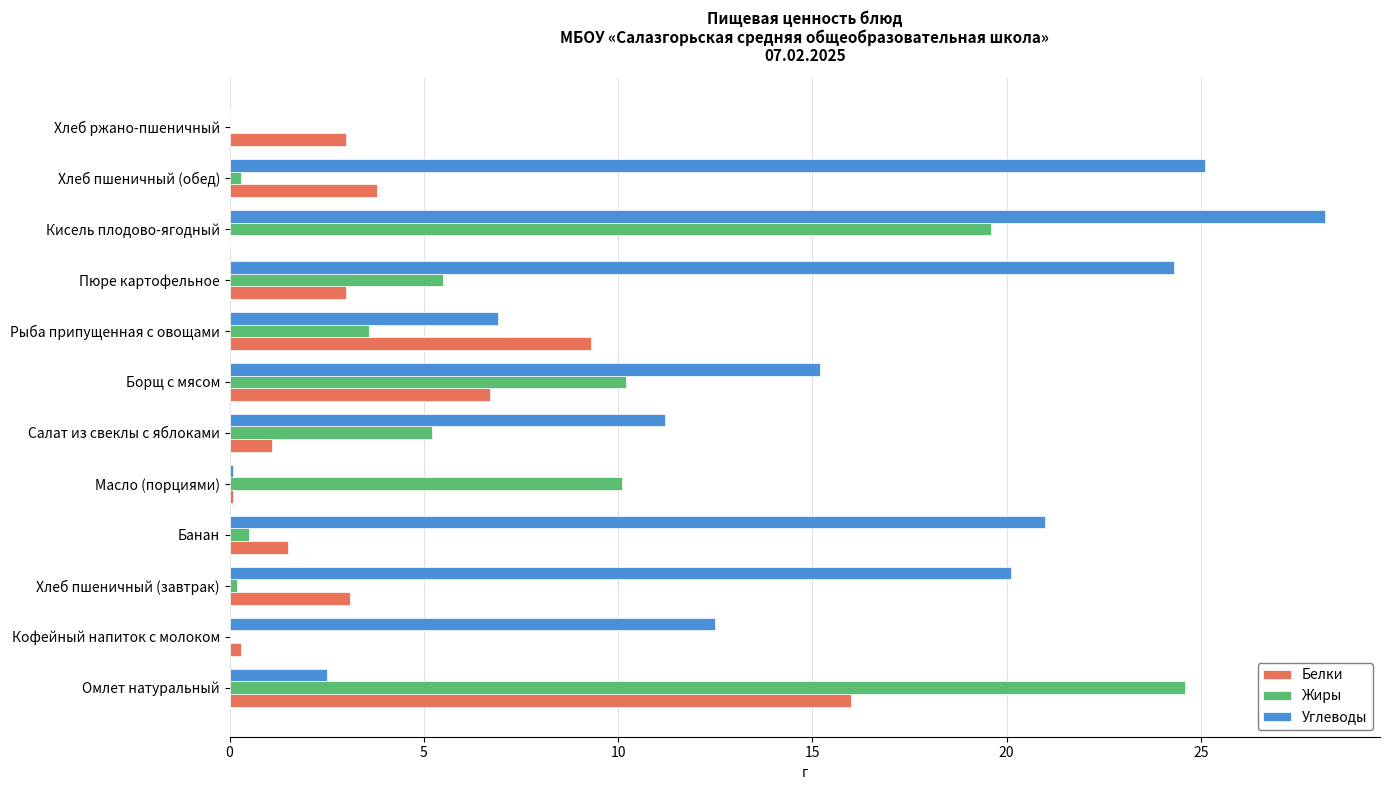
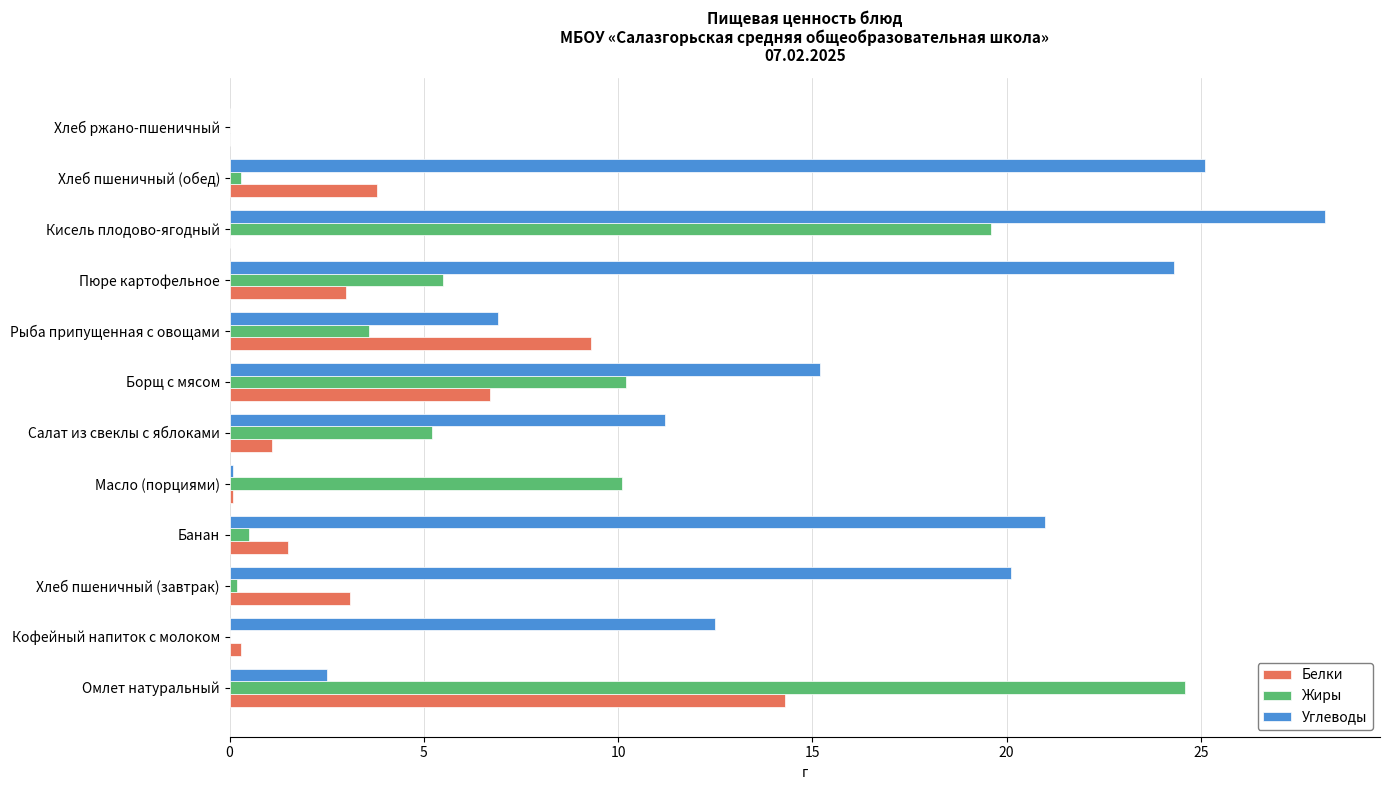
Белки, Хлеб ржано-пшеничный: 3 -> 0
Белки, Омлет натуральный: 16.0 -> 14.3
